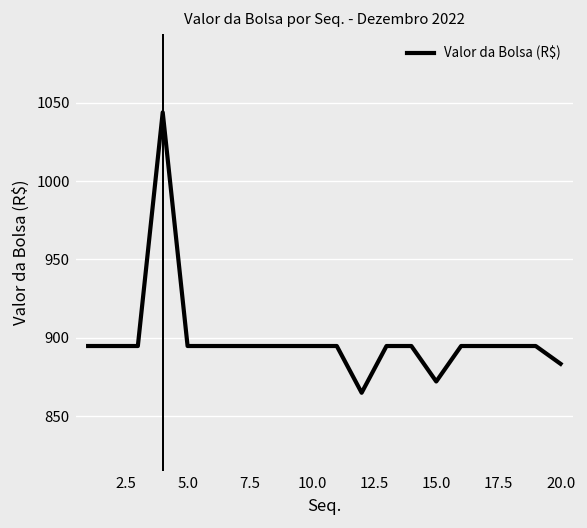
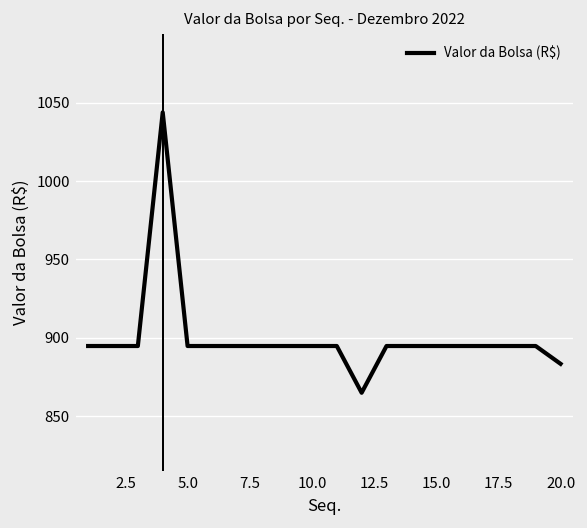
15.0: 872 -> 895
